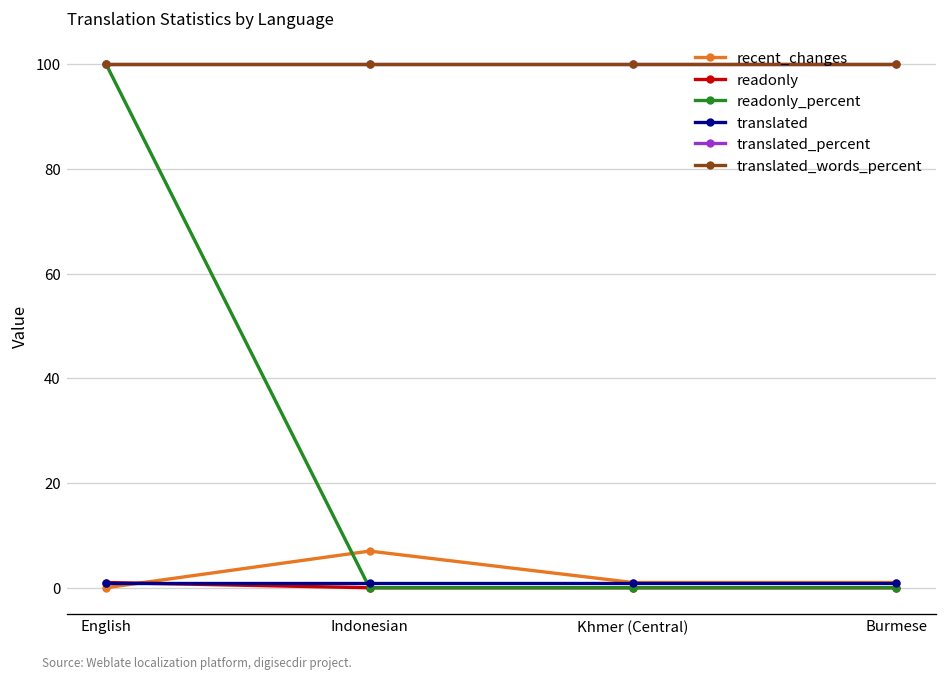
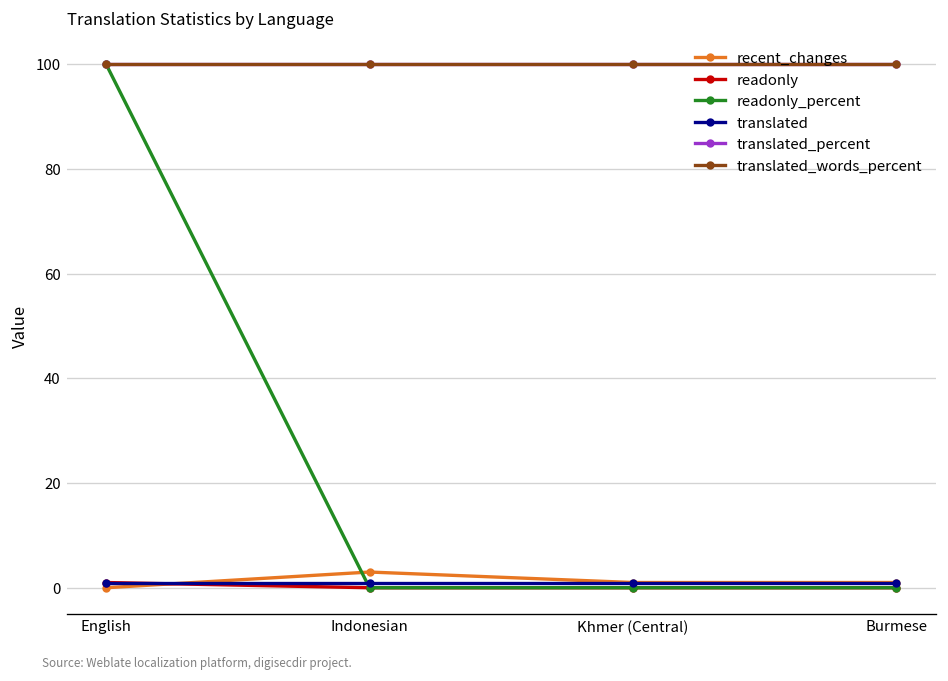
recent_changes, Indonesian: 7 -> 3
